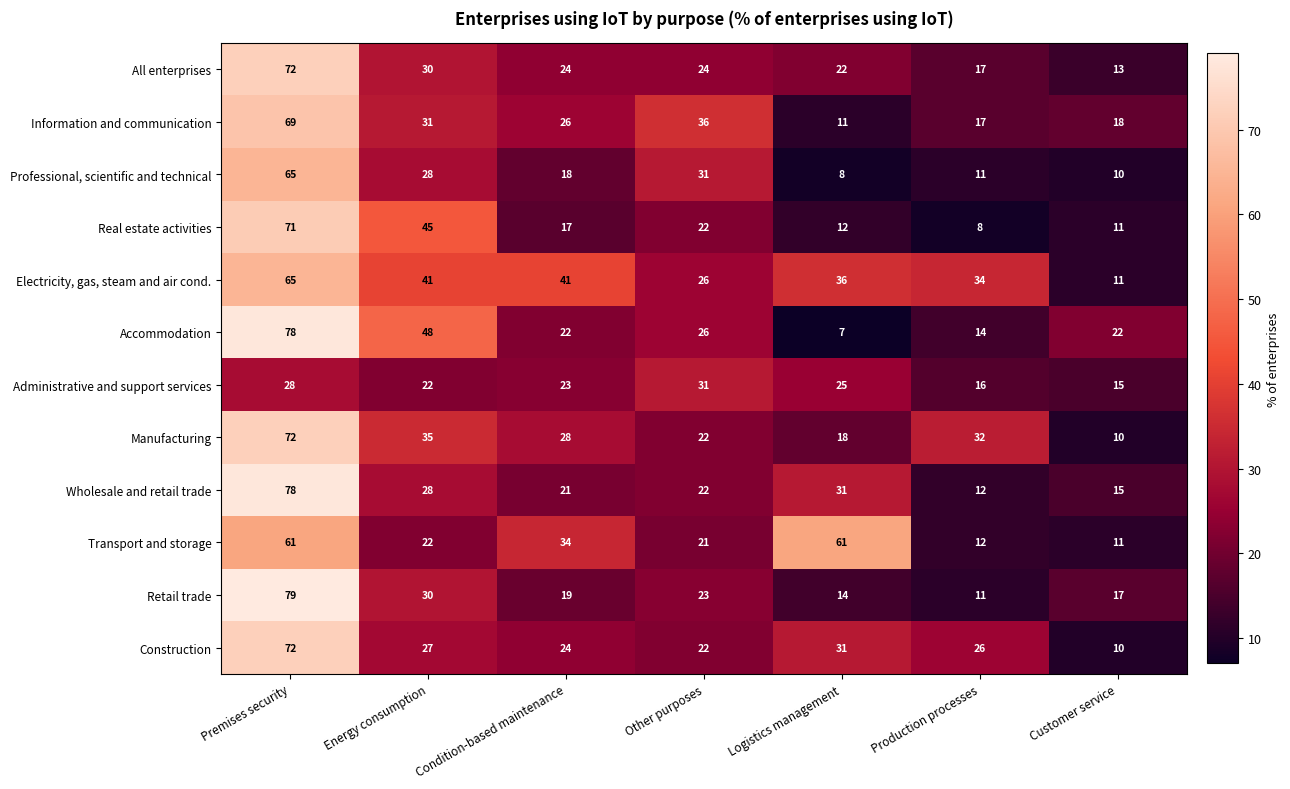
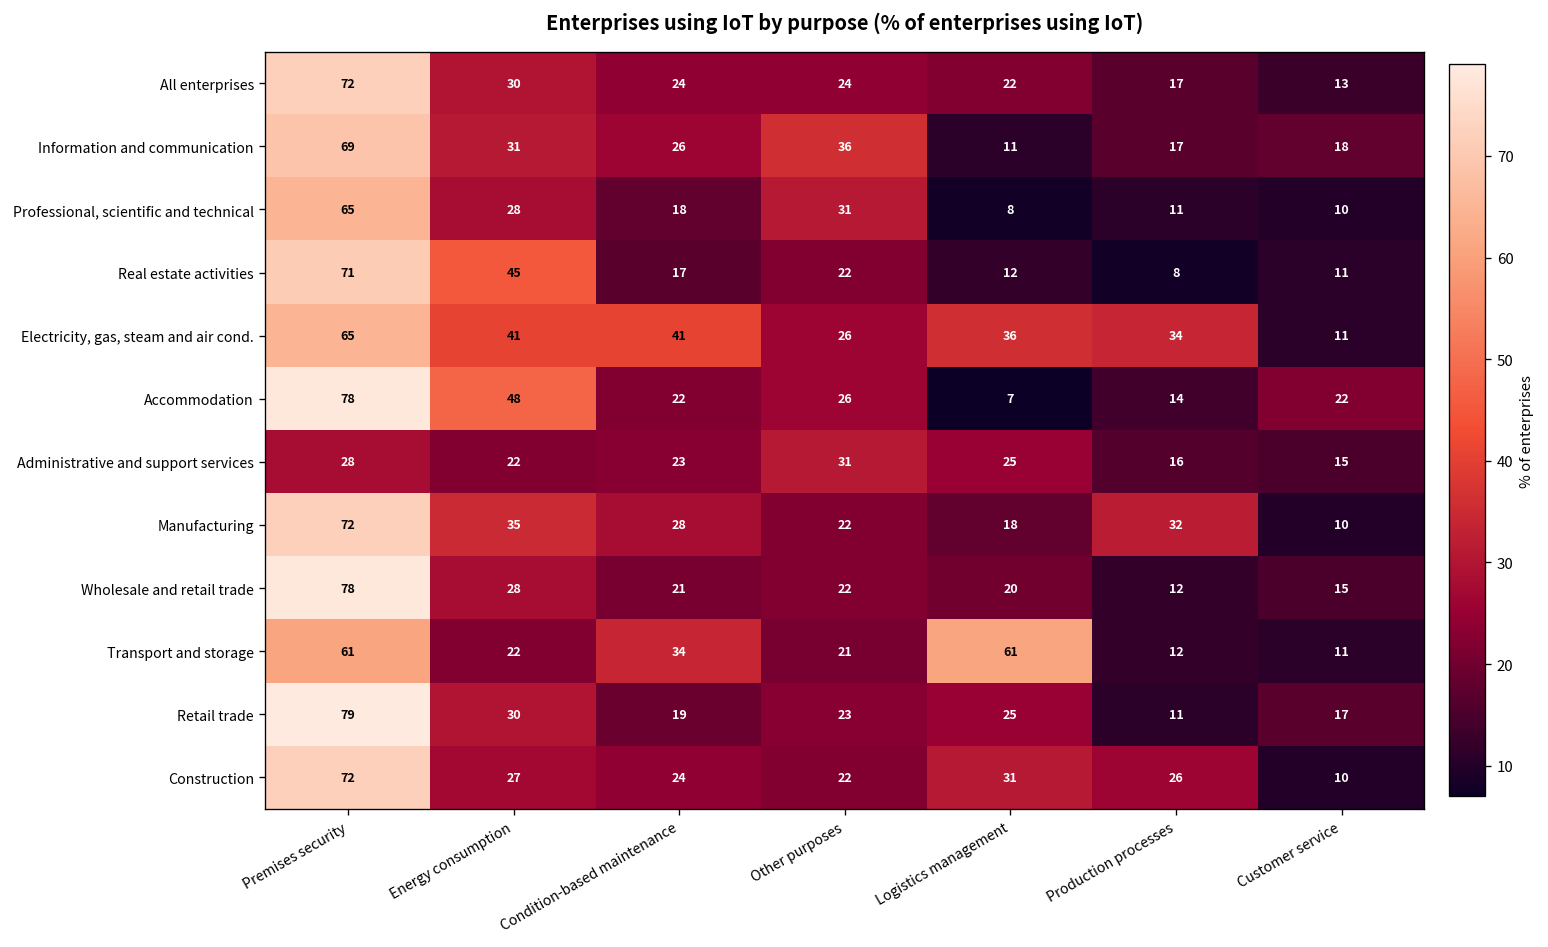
Wholesale and retail trade, Logistics management: 31 -> 20
Retail trade, Logistics management: 14 -> 25
